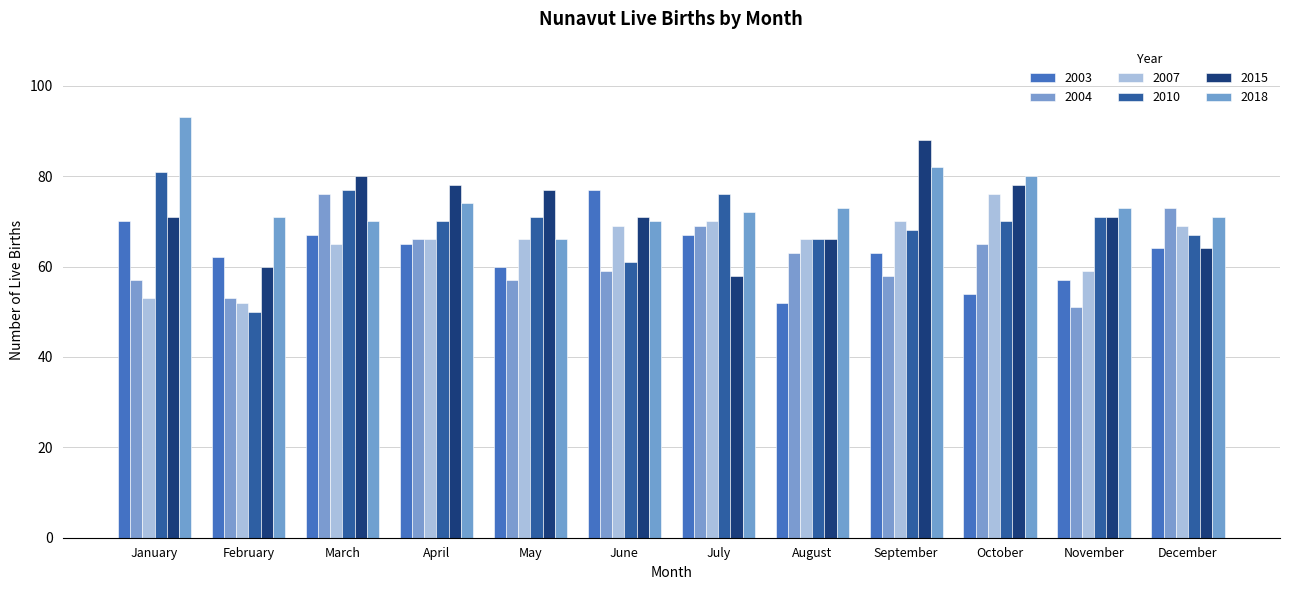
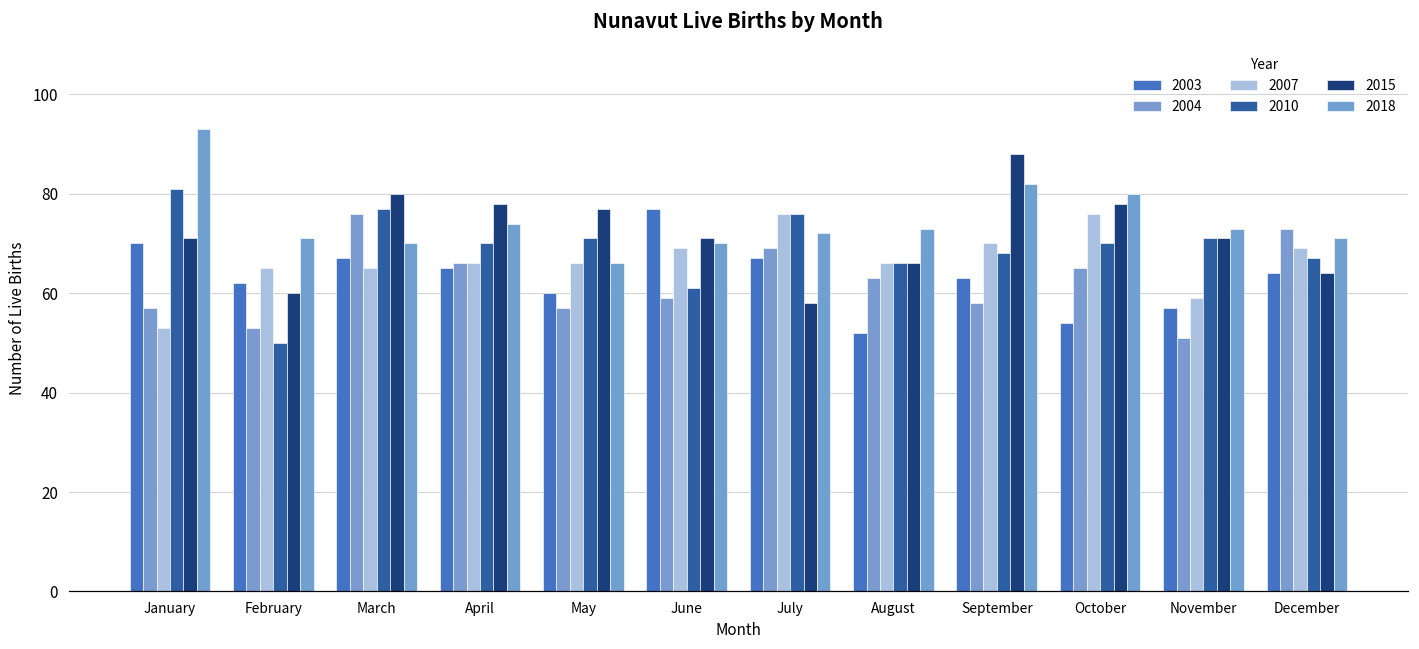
2007, February: 52 -> 65
2007, July: 70 -> 76
